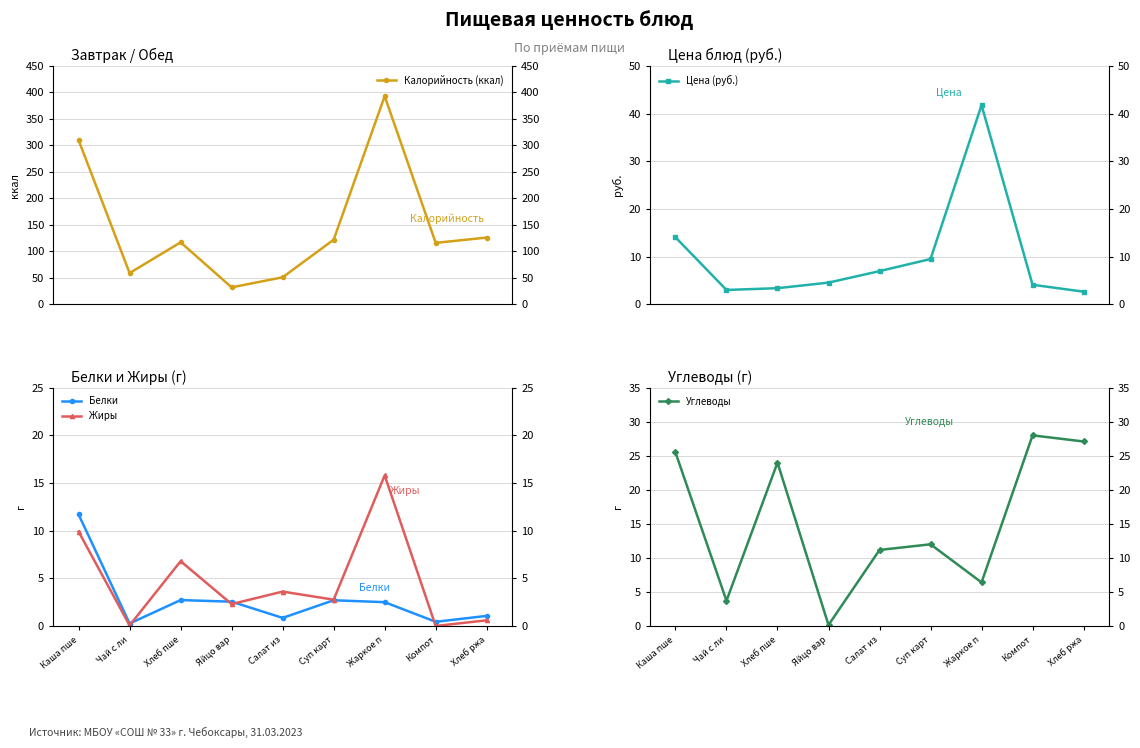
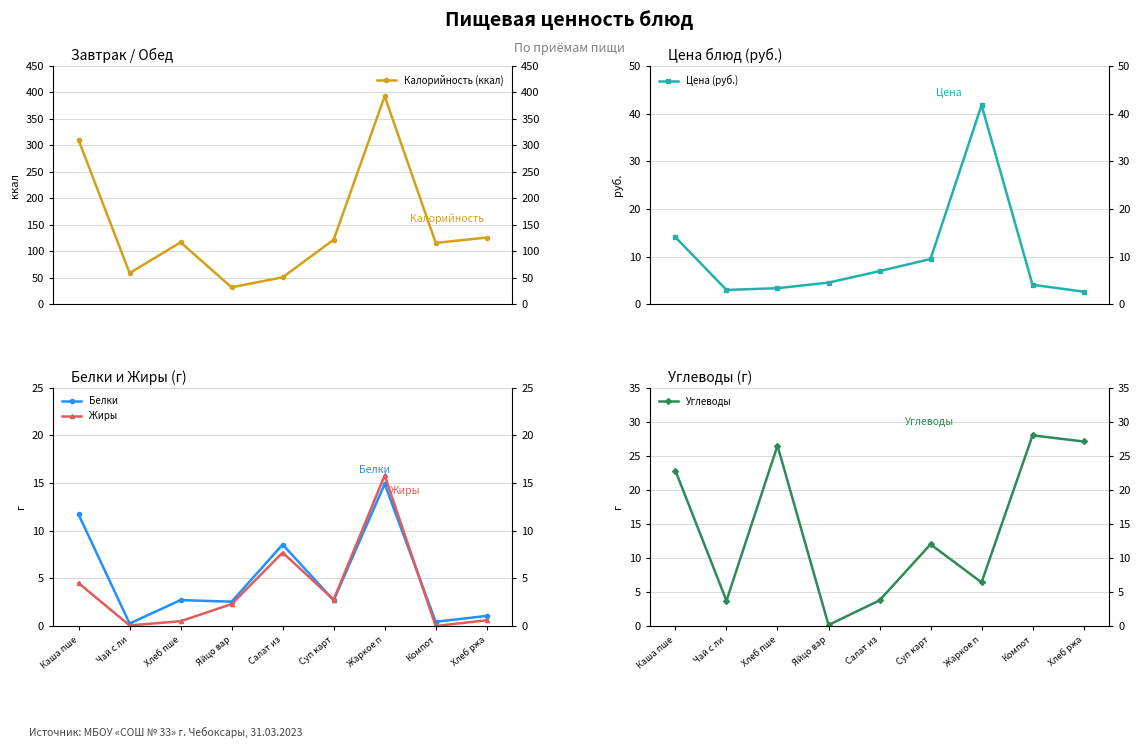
Белки и Жиры (г), Жиры, Каша пше: 10 -> 5
Белки и Жиры (г), Жиры, Хлеб пше: 7 -> 1
Белки и Жиры (г), Белки, Салат из: 1 -> 9
Белки и Жиры (г), Жиры, Салат из: 4 -> 8
Белки и Жиры (г), Белки, Жаркое п: 3 -> 15
Углеводы (г), Каша пше: 26 -> 23
Углеводы (г), Хлеб пше: 24 -> 27
Углеводы (г), Салат из: 11 -> 4
